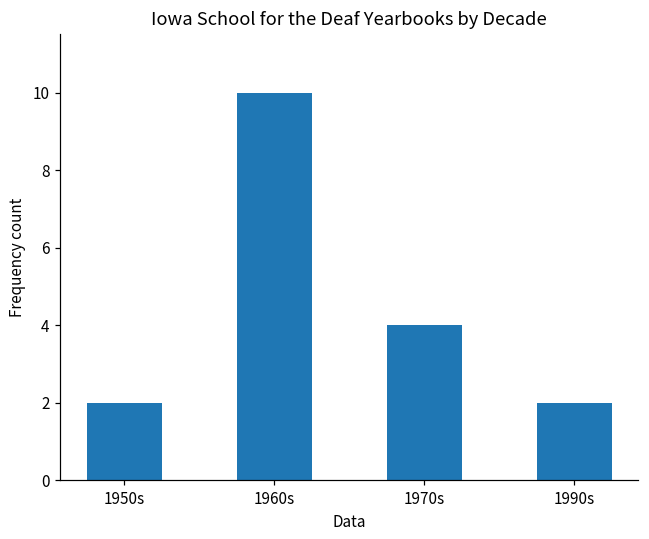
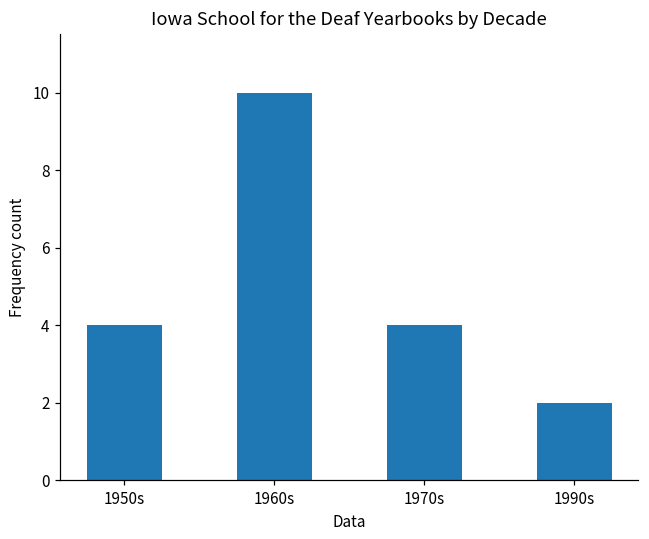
1950s: 2 -> 4
